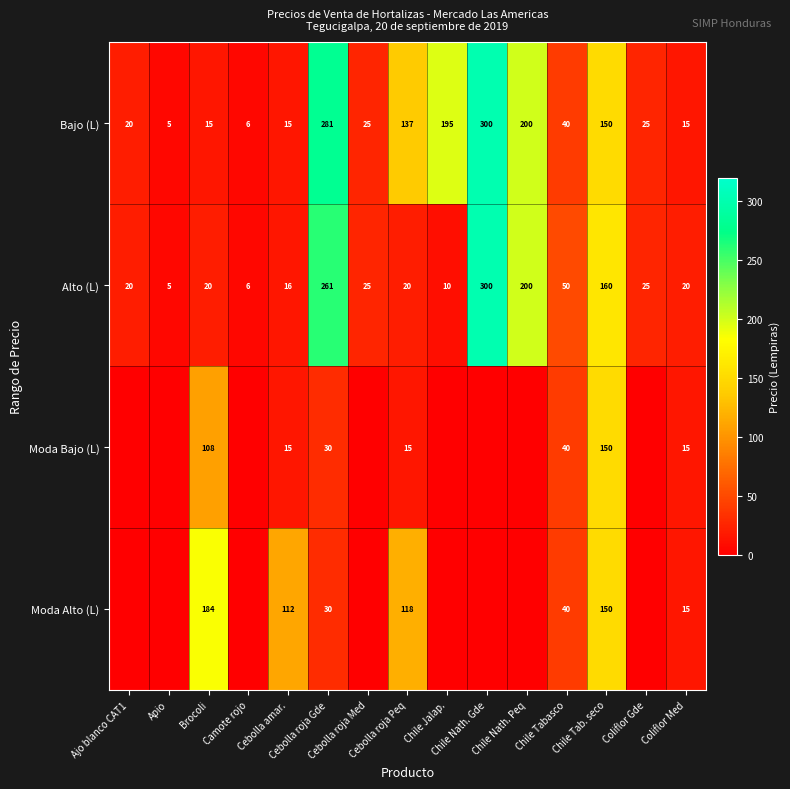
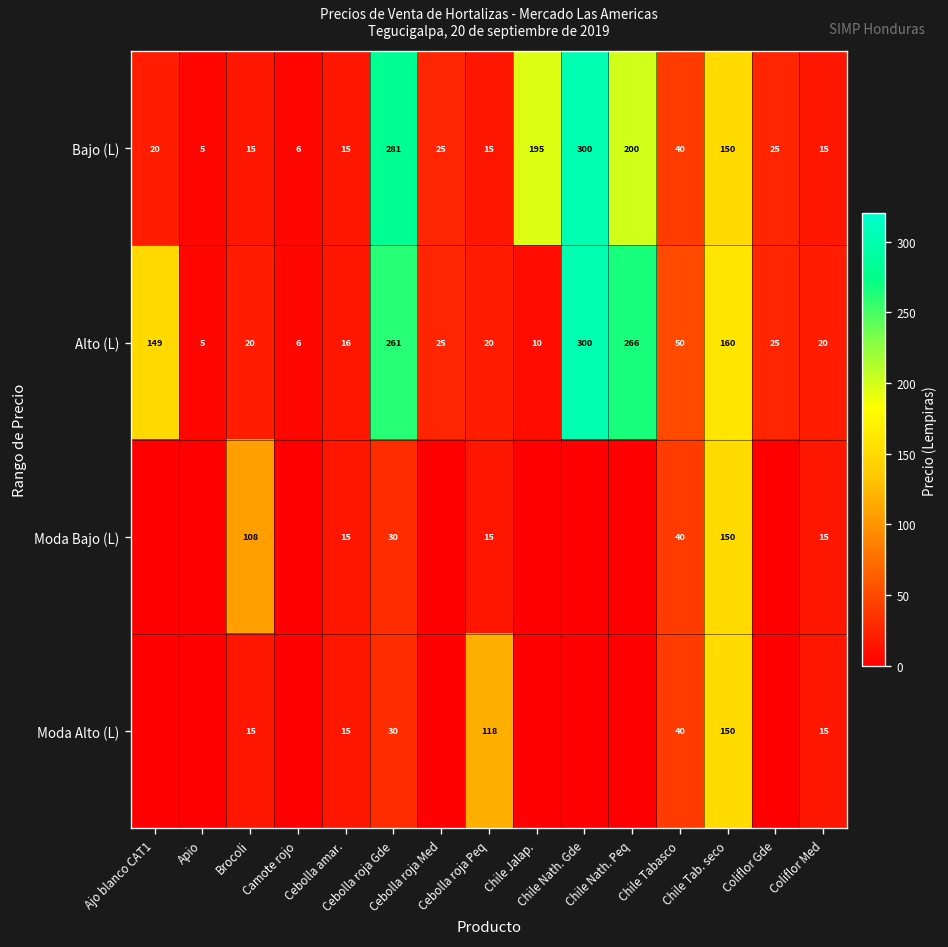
Bajo (L), Cebolla roja Peq: 137 -> 15
Alto (L), Ajo blanco CAT1: 20 -> 149
Alto (L), Chile Nath. Peq: 200 -> 266
Moda Alto (L), Brocoli: 184 -> 15
Moda Alto (L), Cebolla amar.: 112 -> 15
